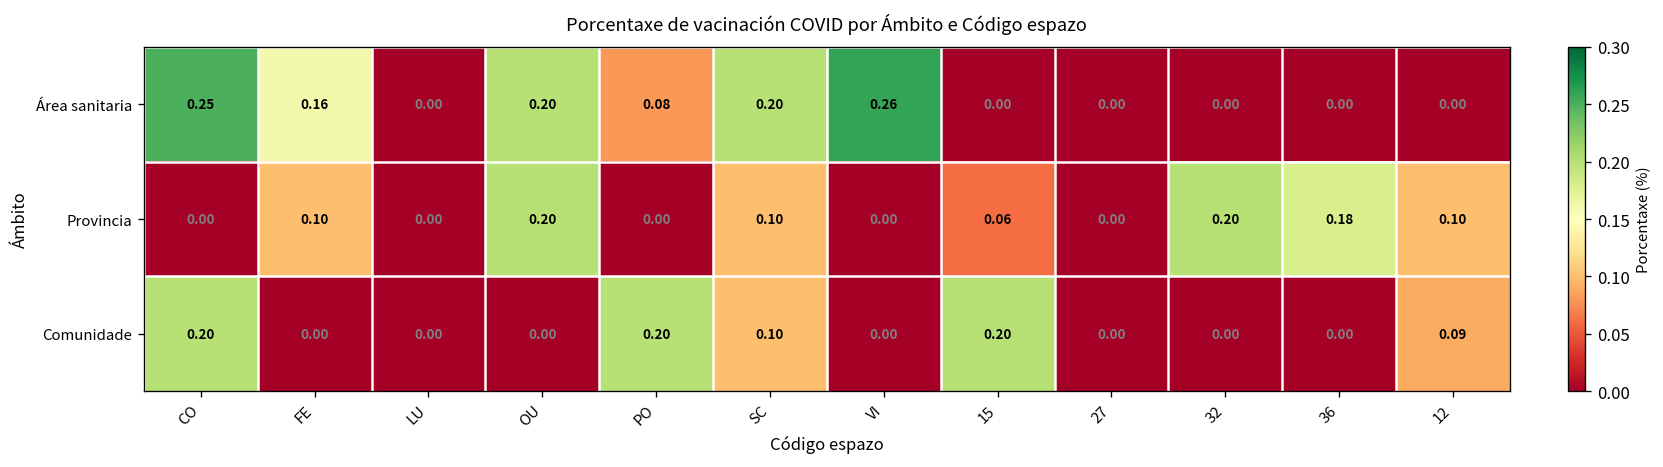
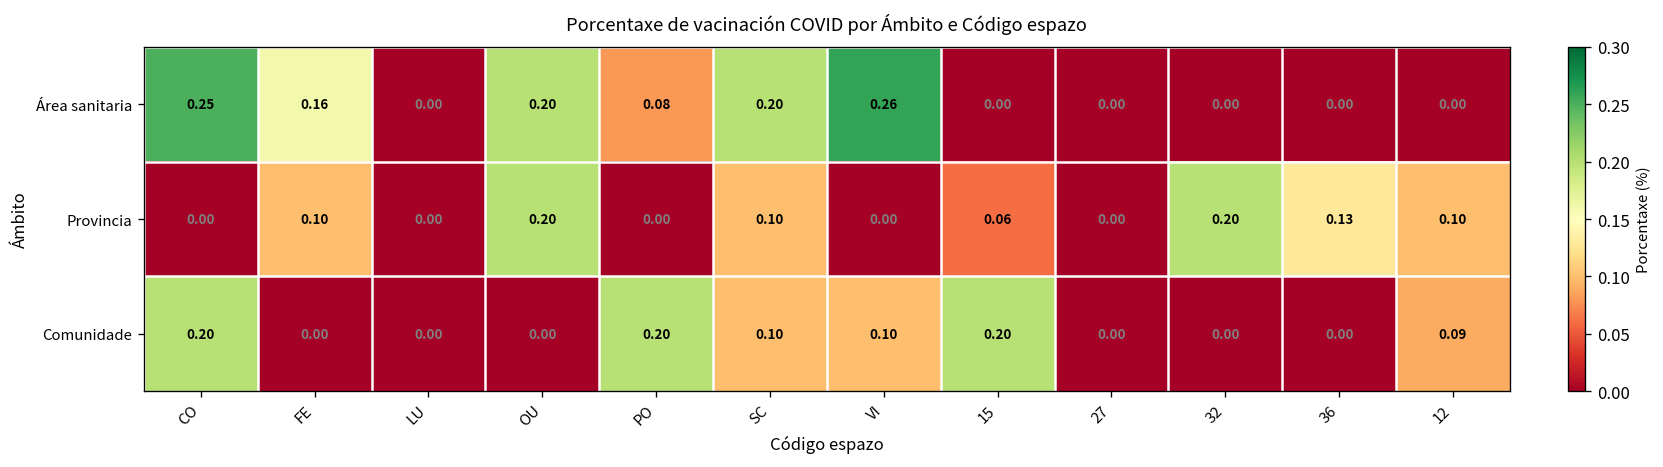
Provincia, 36: 0.18 -> 0.13
Comunidade, VI: 0.00 -> 0.10
